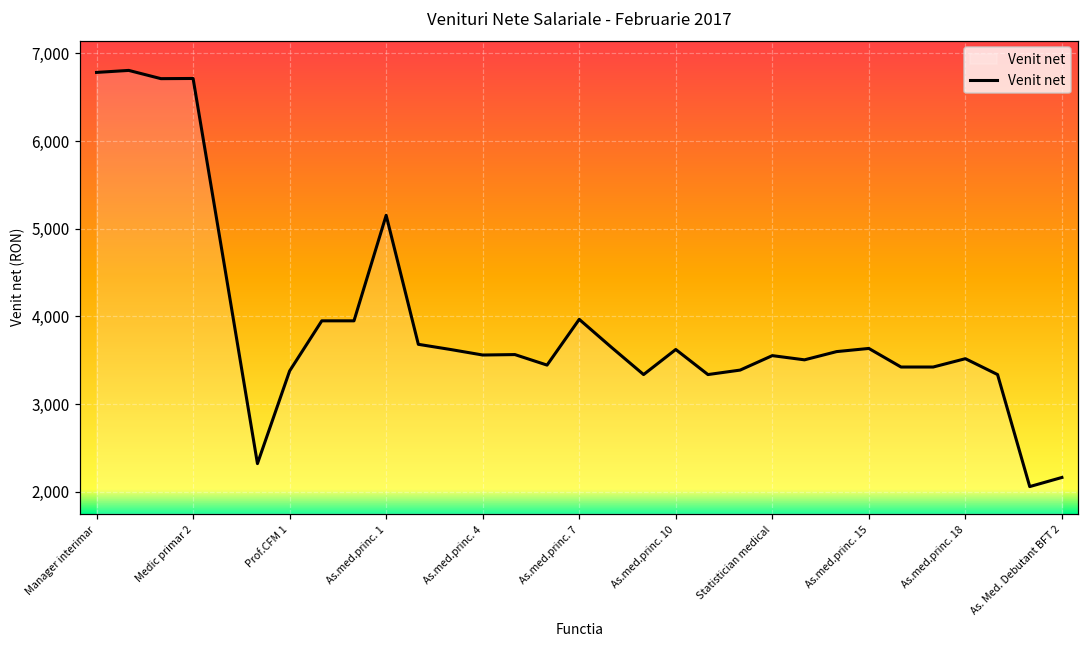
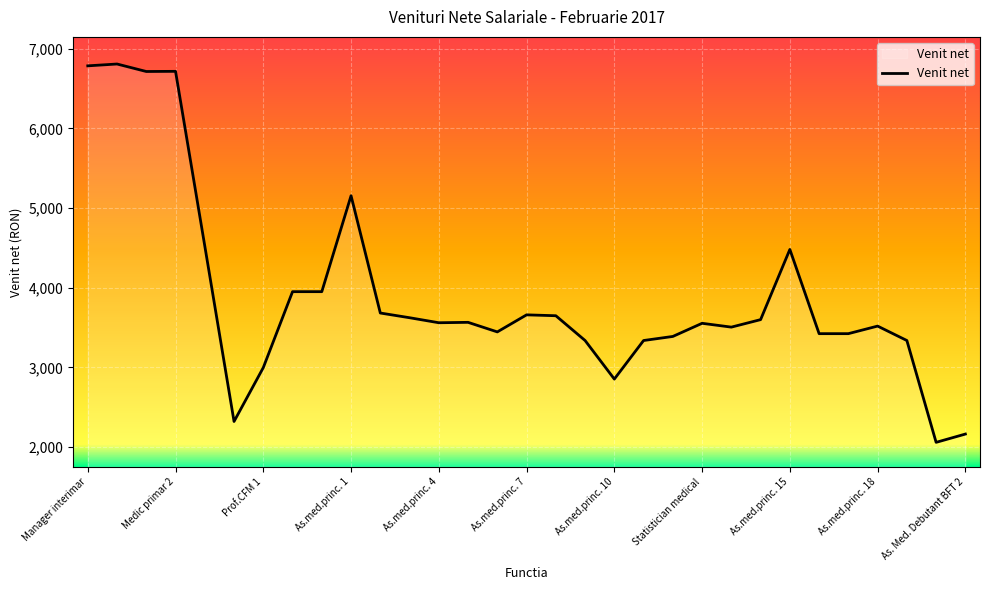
Prof.CFM 1: 3,400 -> 3,000
As.med.princ. 7: 4,000 -> 3,700
As.med.princ. 10: 3,600 -> 2,900
As.med.princ. 15: 3,600 -> 4,500
